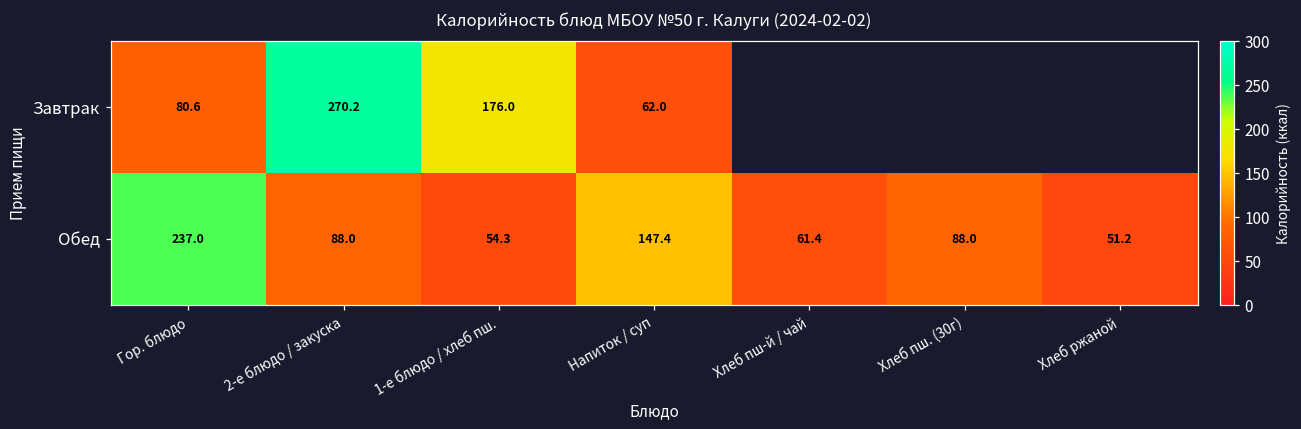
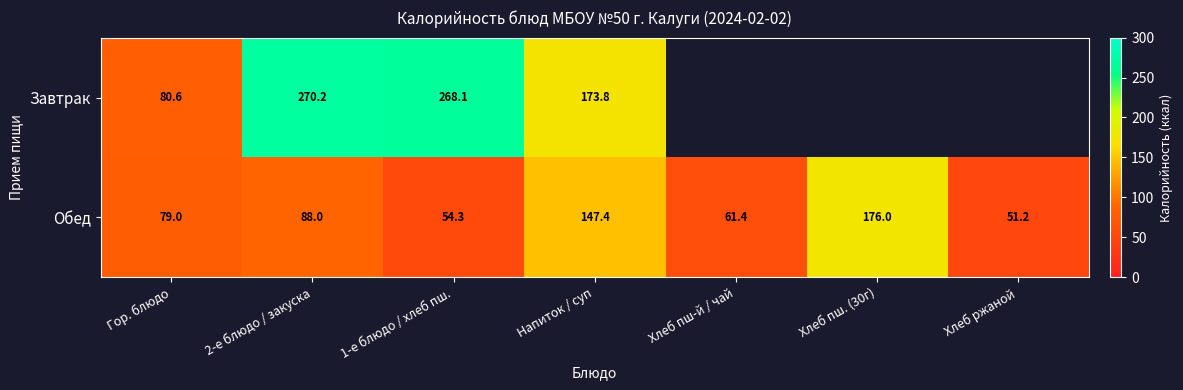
Завтрак, 1-е блюдо / хлеб пш.: 176.0 -> 268.1
Завтрак, Напиток / суп: 62.0 -> 173.8
Обед, Гор. блюдо: 237.0 -> 79.0
Обед, Хлеб пш. (30г): 88.0 -> 176.0
